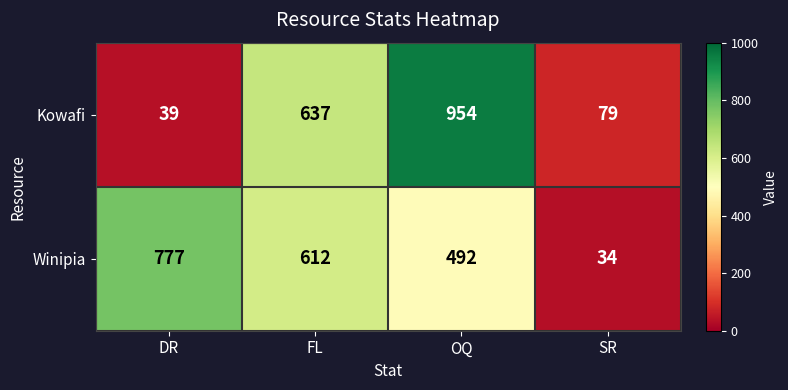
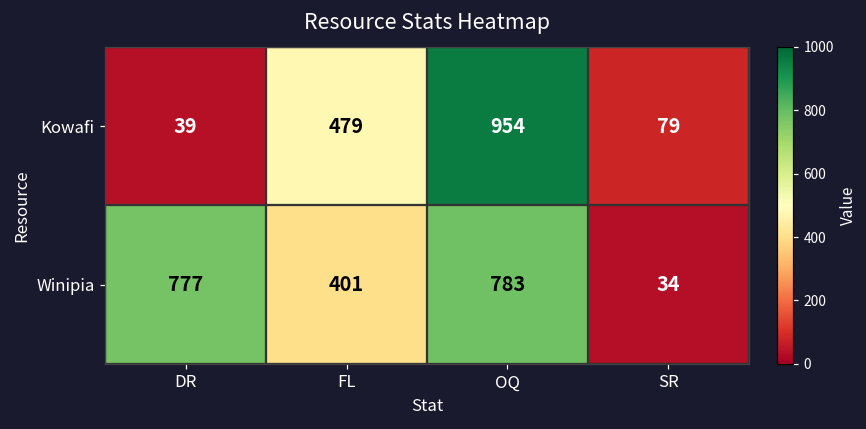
Kowafi, FL: 637 -> 479
Winipia, FL: 612 -> 401
Winipia, OQ: 492 -> 783
